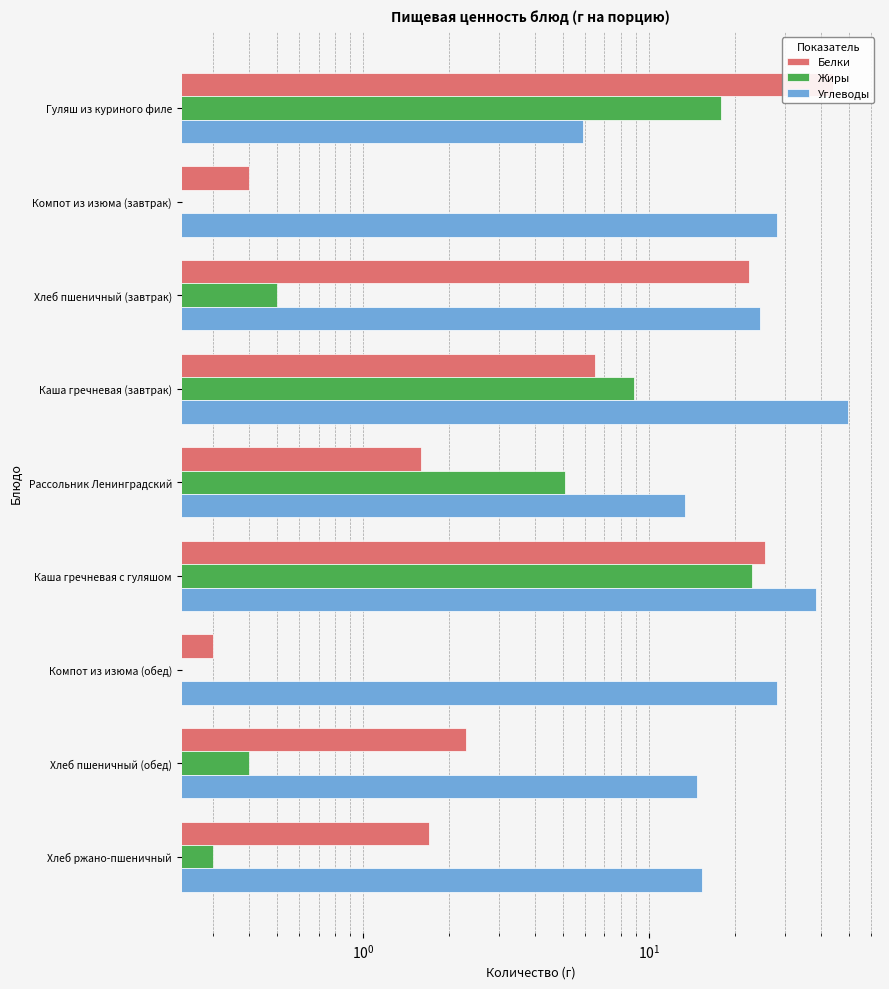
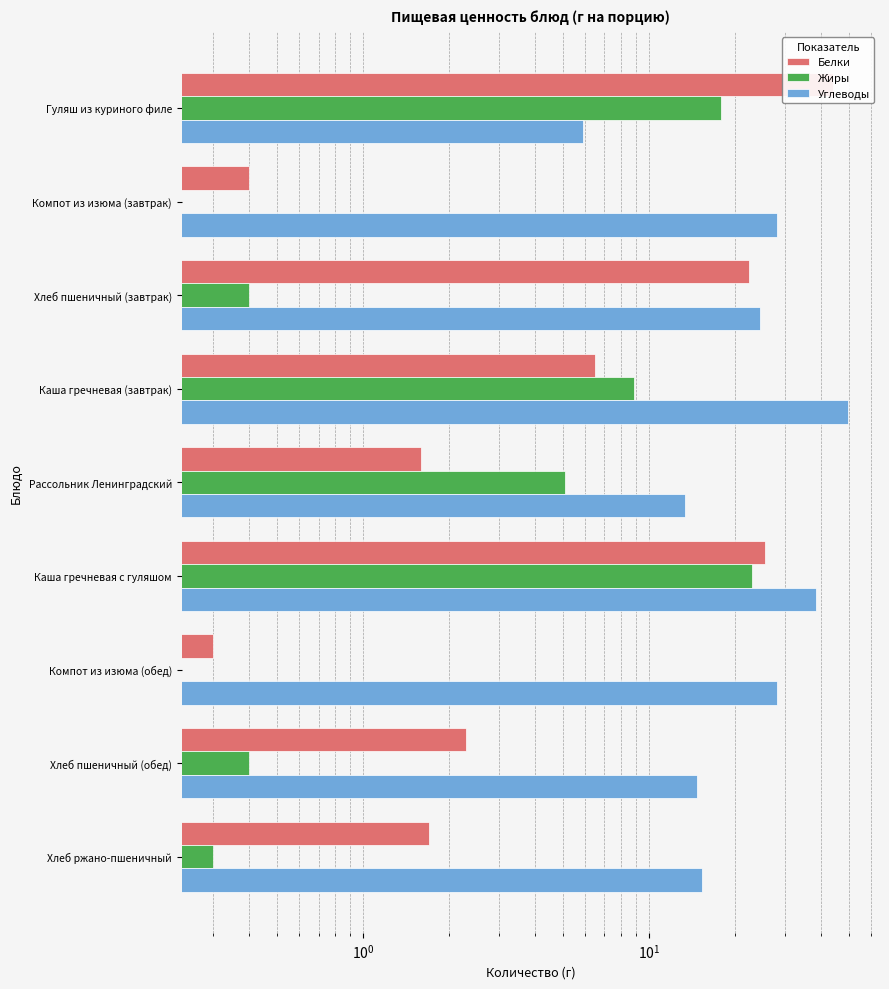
Жиры, Хлеб пшеничный (завтрак): 0.5 -> 0.4
